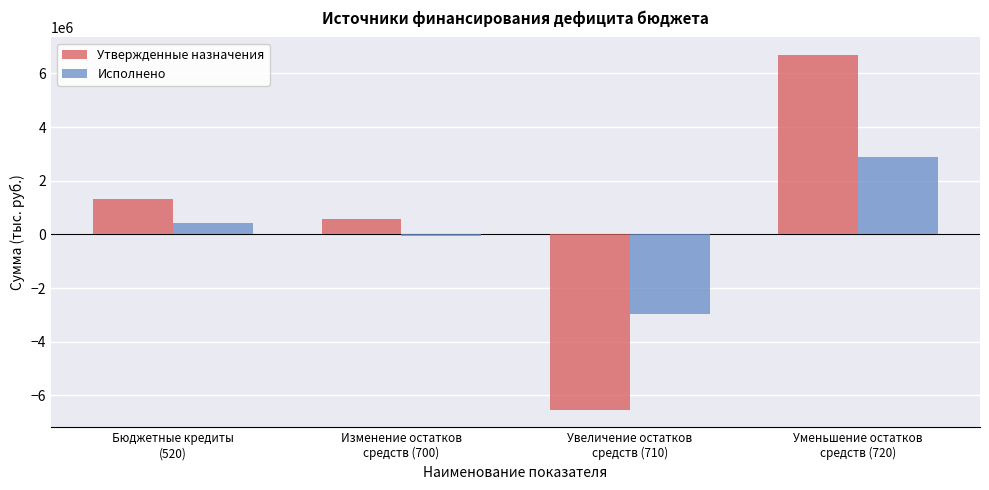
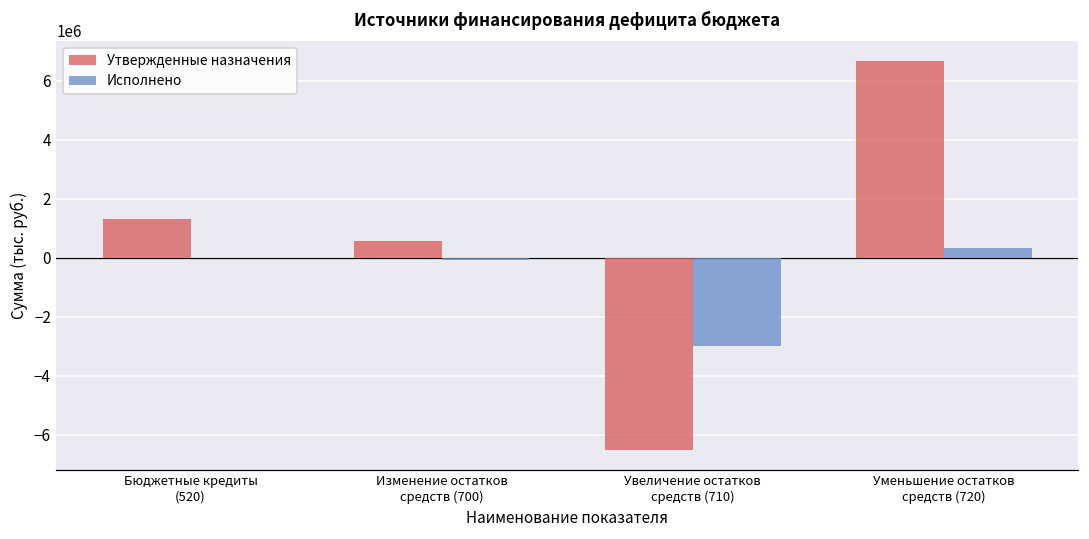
Исполнено, Бюджетные кредиты (520): 400000 -> 0
Исполнено, Уменьшение остатков средств (720): 2900000 -> 300000
